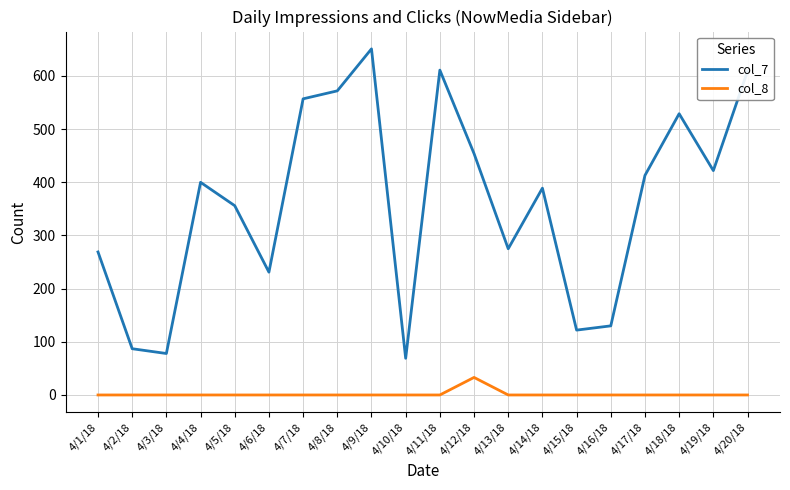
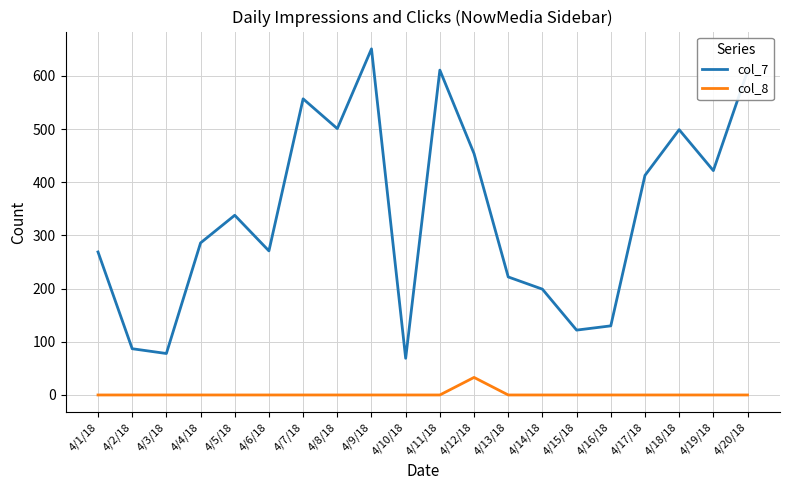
col_7, 4/4/18: 400 -> 290
col_7, 4/5/18: 360 -> 340
col_7, 4/6/18: 230 -> 270
col_7, 4/8/18: 570 -> 500
col_7, 4/13/18: 280 -> 220
col_7, 4/14/18: 390 -> 200
col_7, 4/18/18: 530 -> 500
